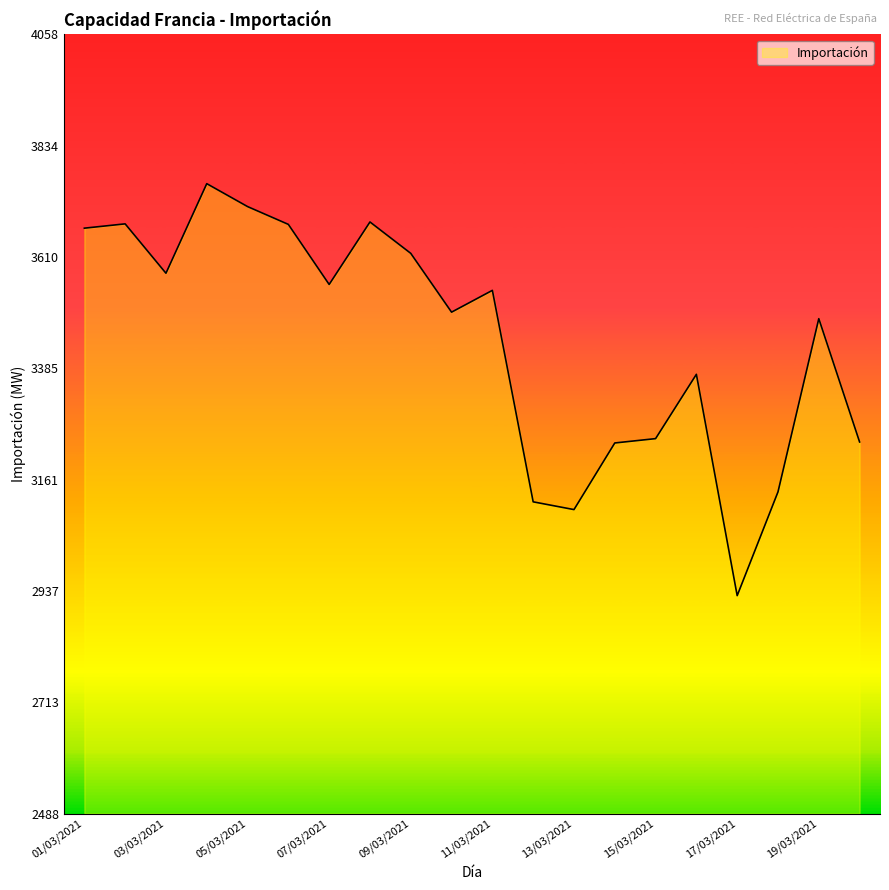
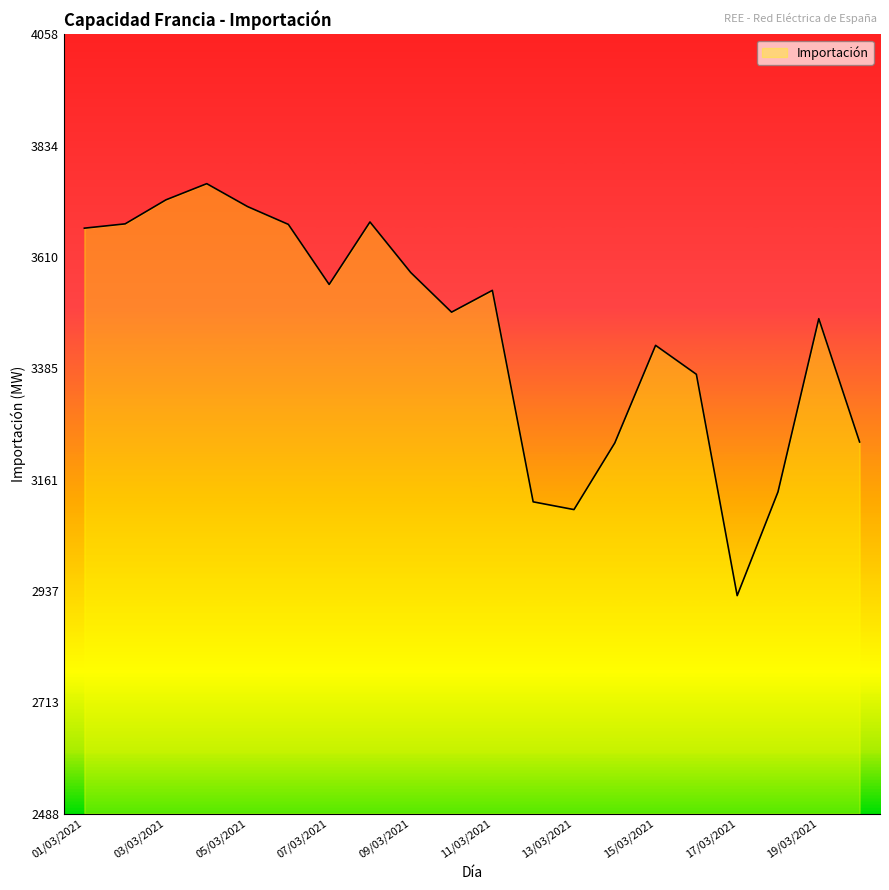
03/03/2021: 3580 -> 3720
09/03/2021: 3620 -> 3580
15/03/2021: 3240 -> 3430
